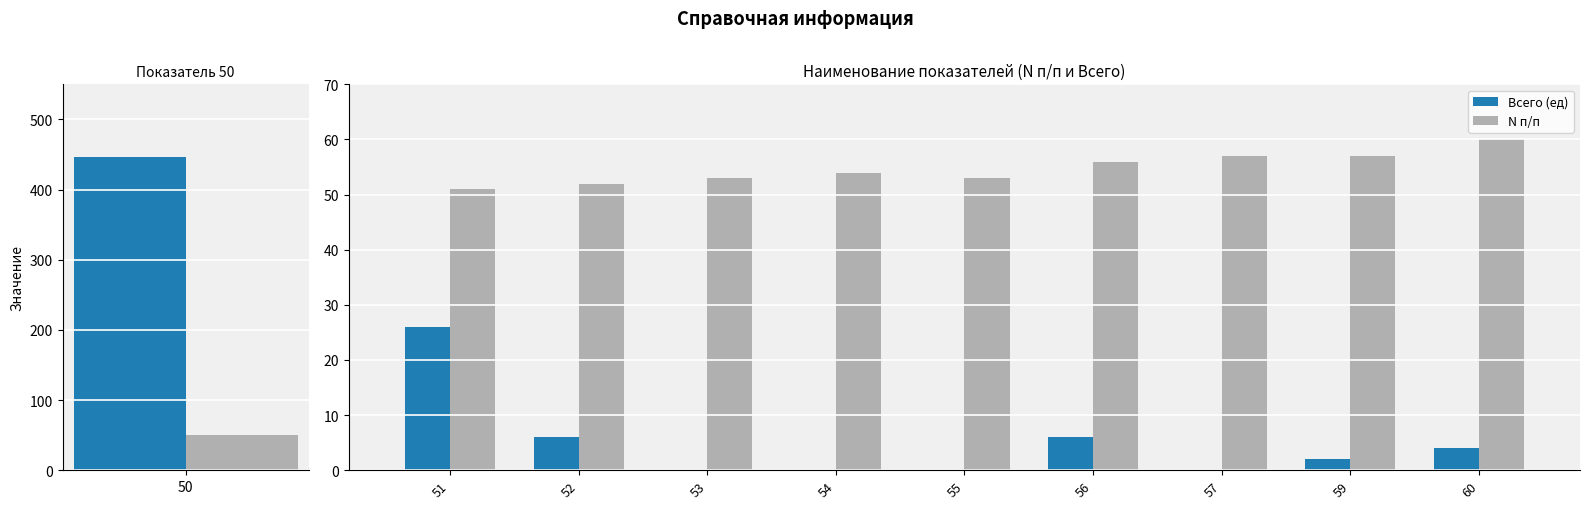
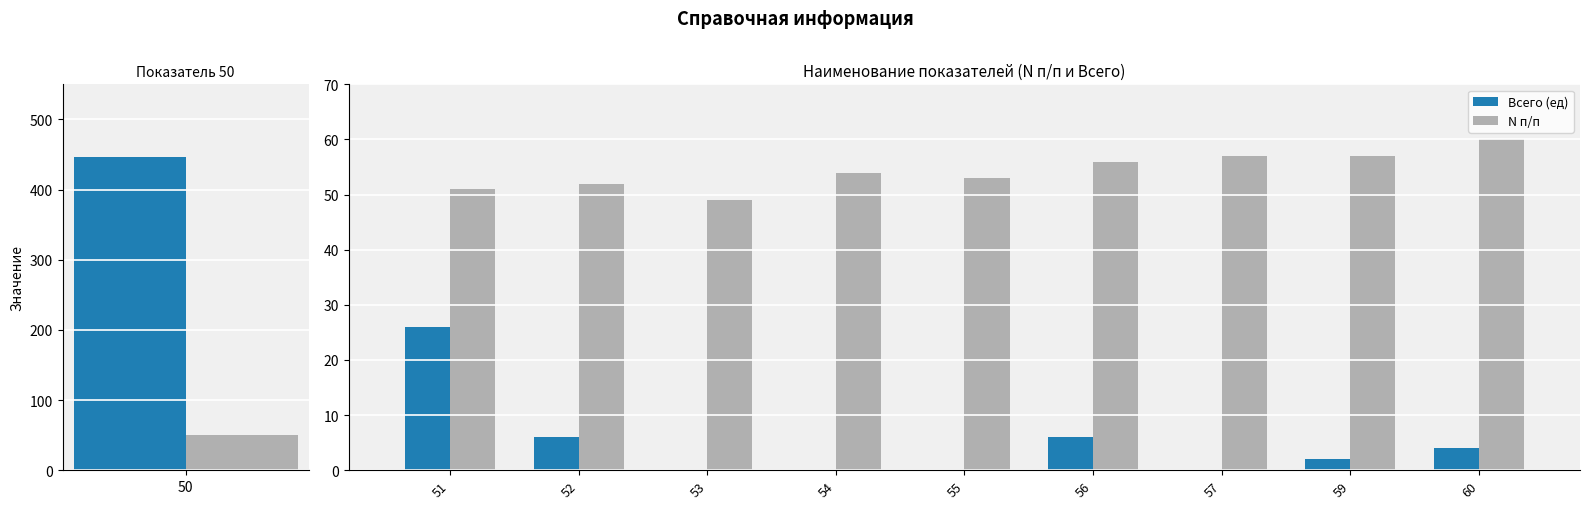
Наименование показателей (N п/п и Всего), N п/п, 53: 53 -> 49
